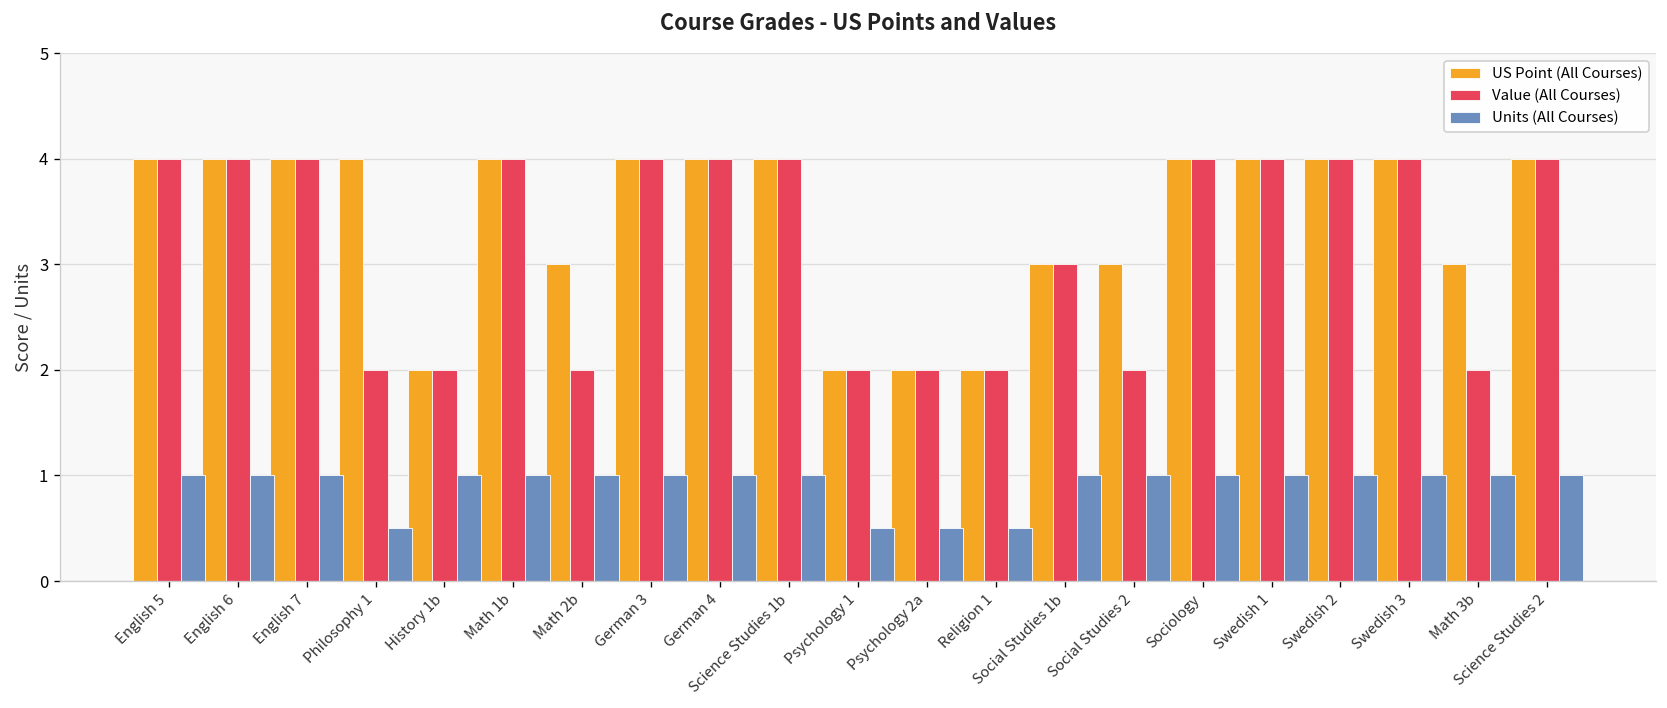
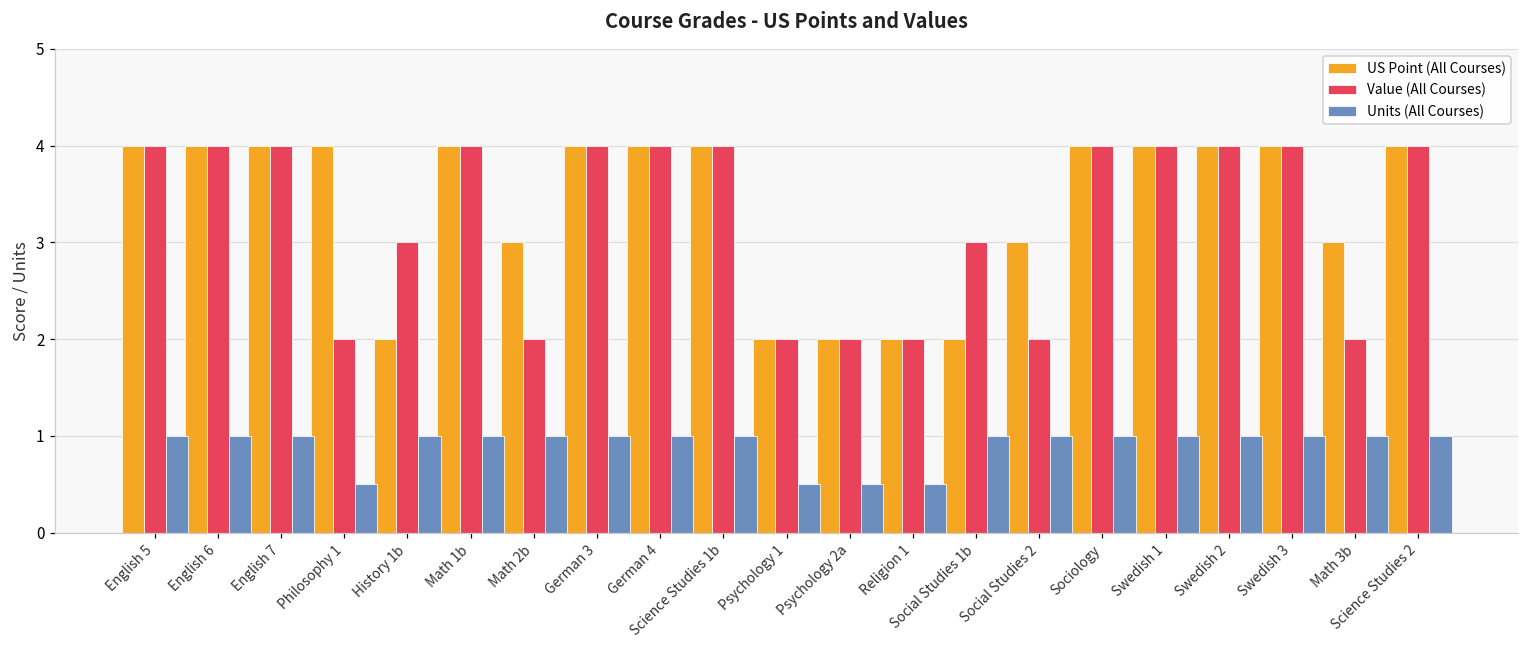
Value (All Courses), History 1b: 2 -> 3
US Point (All Courses), Social Studies 1b: 3 -> 2
